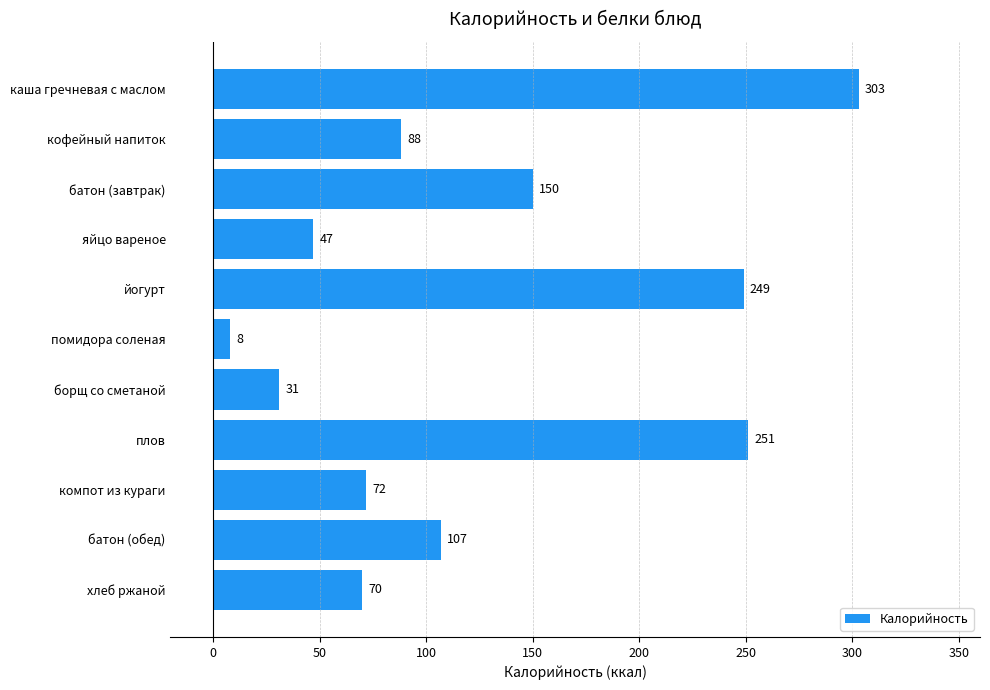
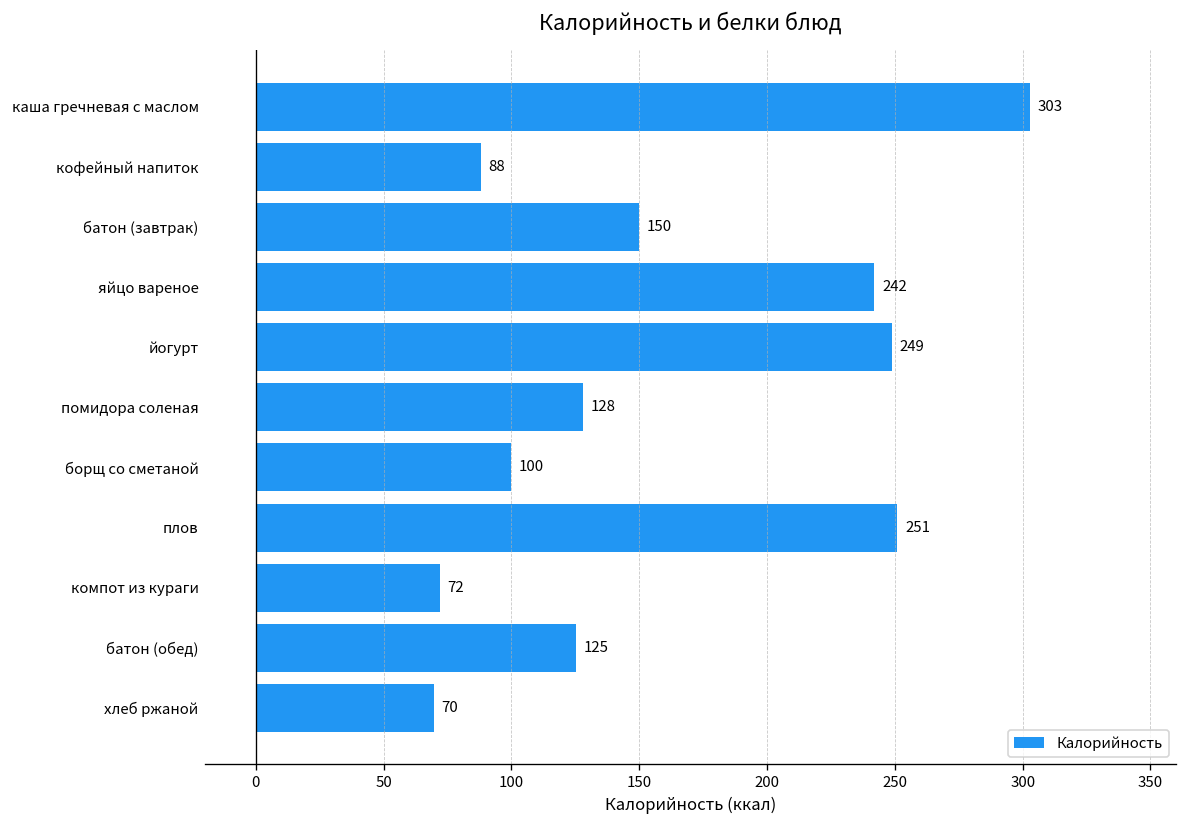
яйцо вареное: 47 -> 242
помидора соленая: 8 -> 128
борщ со сметаной: 31 -> 100
батон (обед): 107 -> 125
